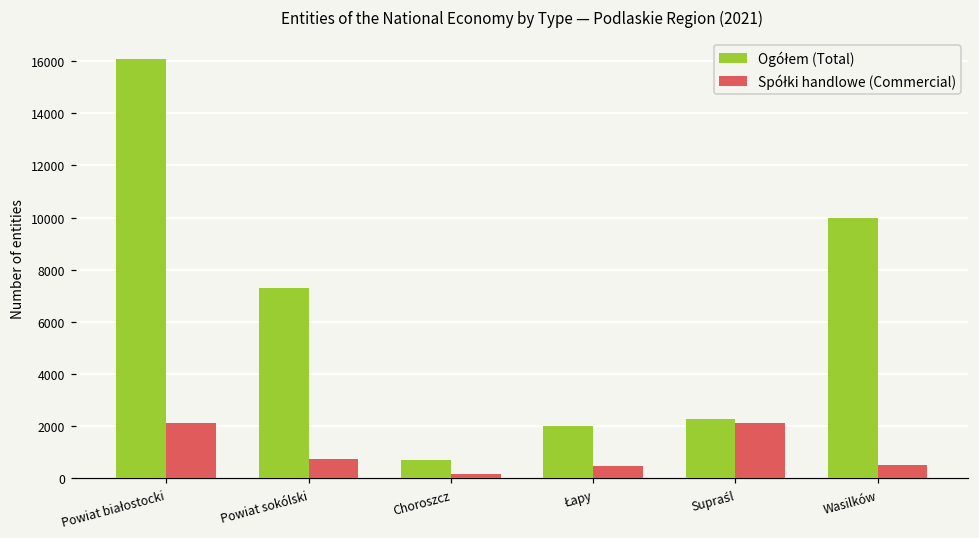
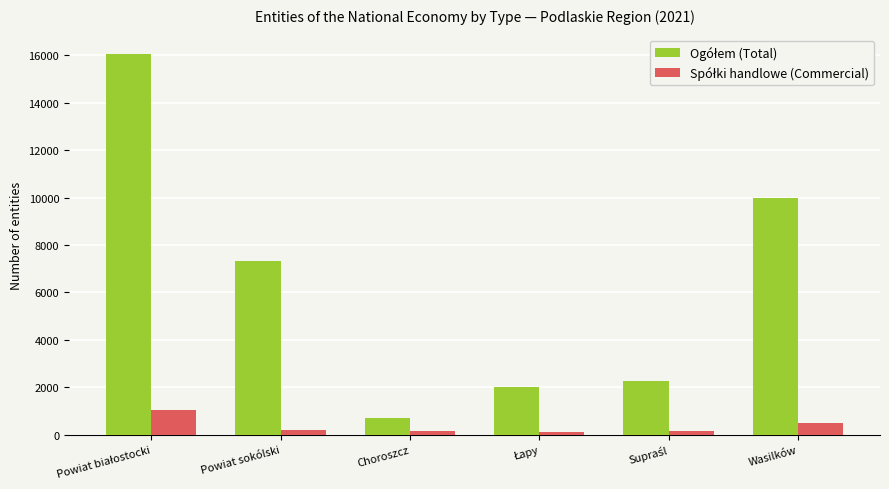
Spółki handlowe (Commercial), Powiat białostocki: 2100 -> 1000
Spółki handlowe (Commercial), Powiat sokólski: 800 -> 200
Spółki handlowe (Commercial), Łapy: 500 -> 100
Spółki handlowe (Commercial), Supraśl: 2100 -> 200
